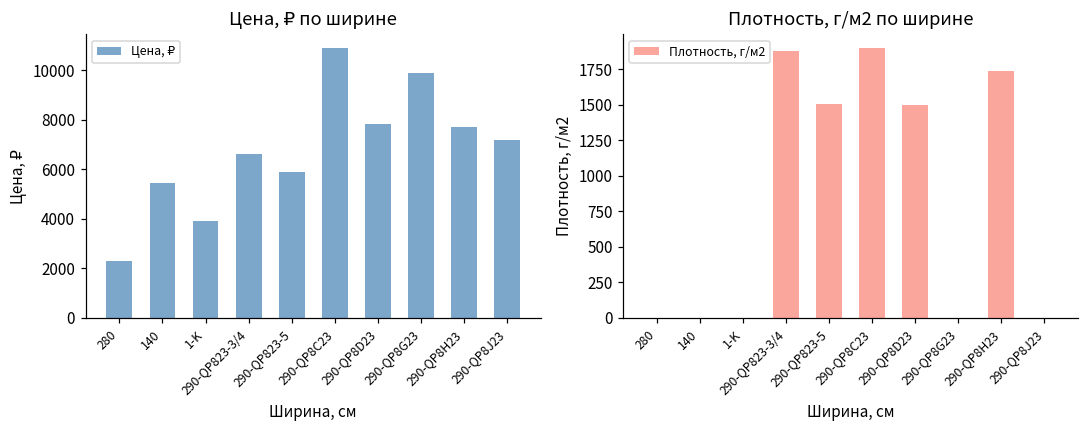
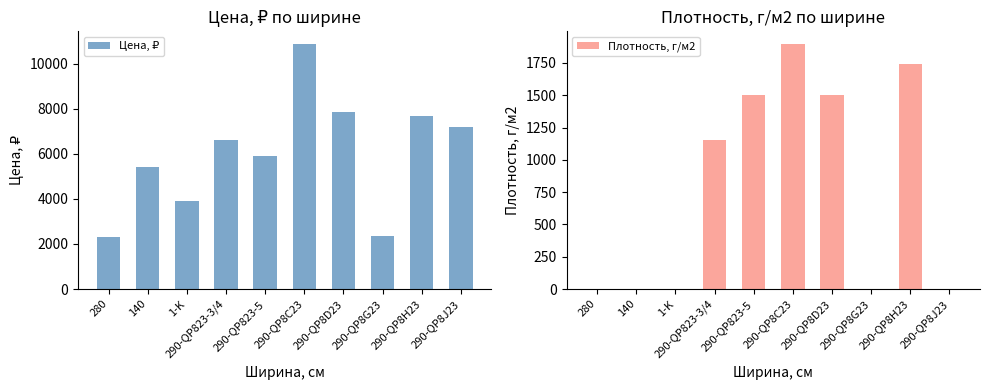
Цена, ₽ по ширине, 290-QP8G23: 9900 -> 2300
Плотность, г/м2 по ширине, 290-QP823-3/4: 1880 -> 1150
